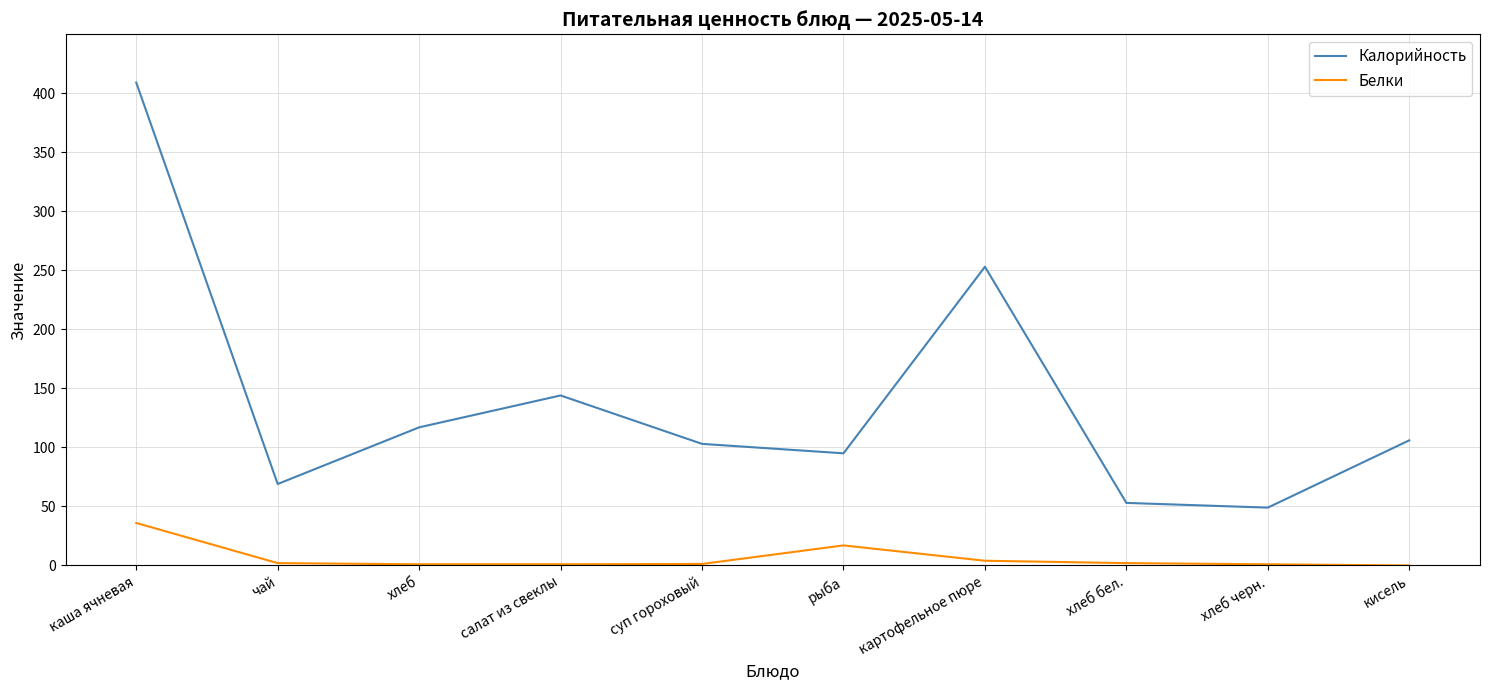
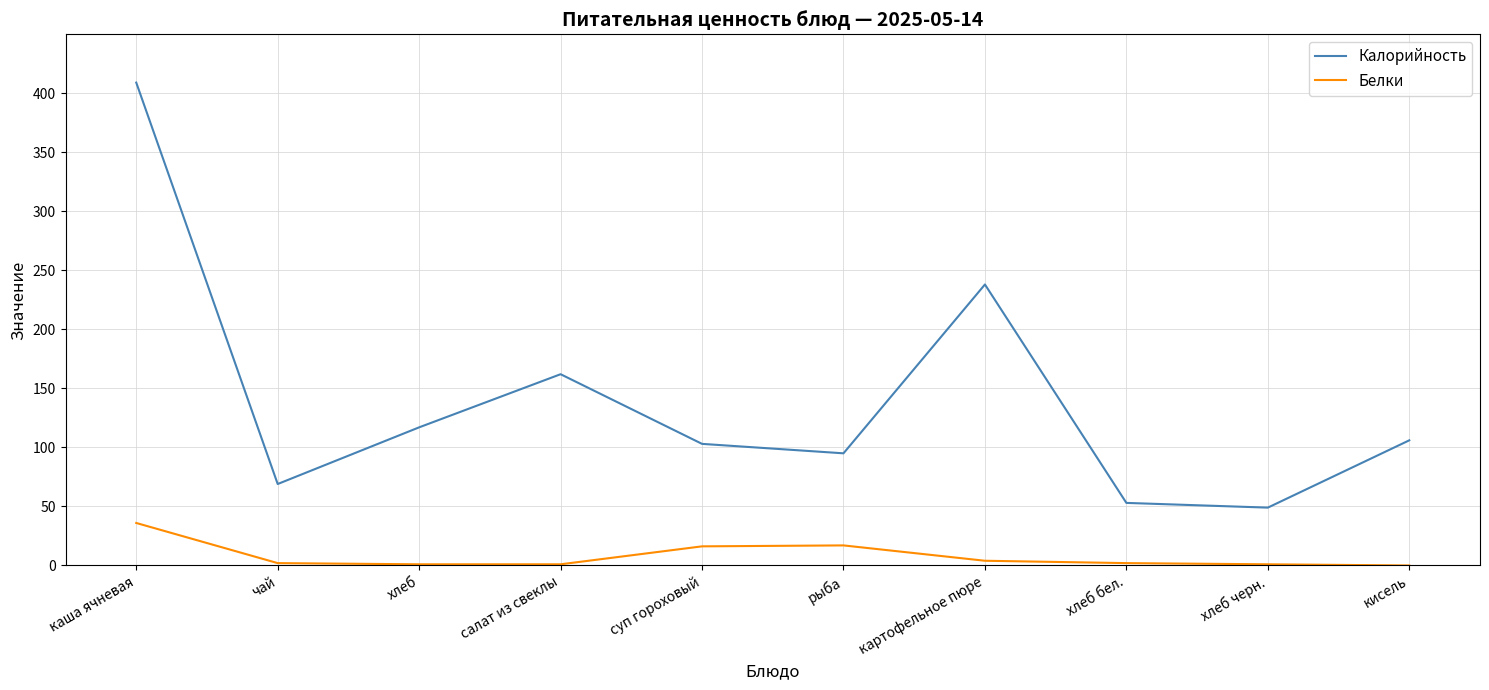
Калорийность, салат из свеклы: 144 -> 162
Белки, суп гороховый: 1 -> 16
Калорийность, картофельное пюре: 253 -> 238
